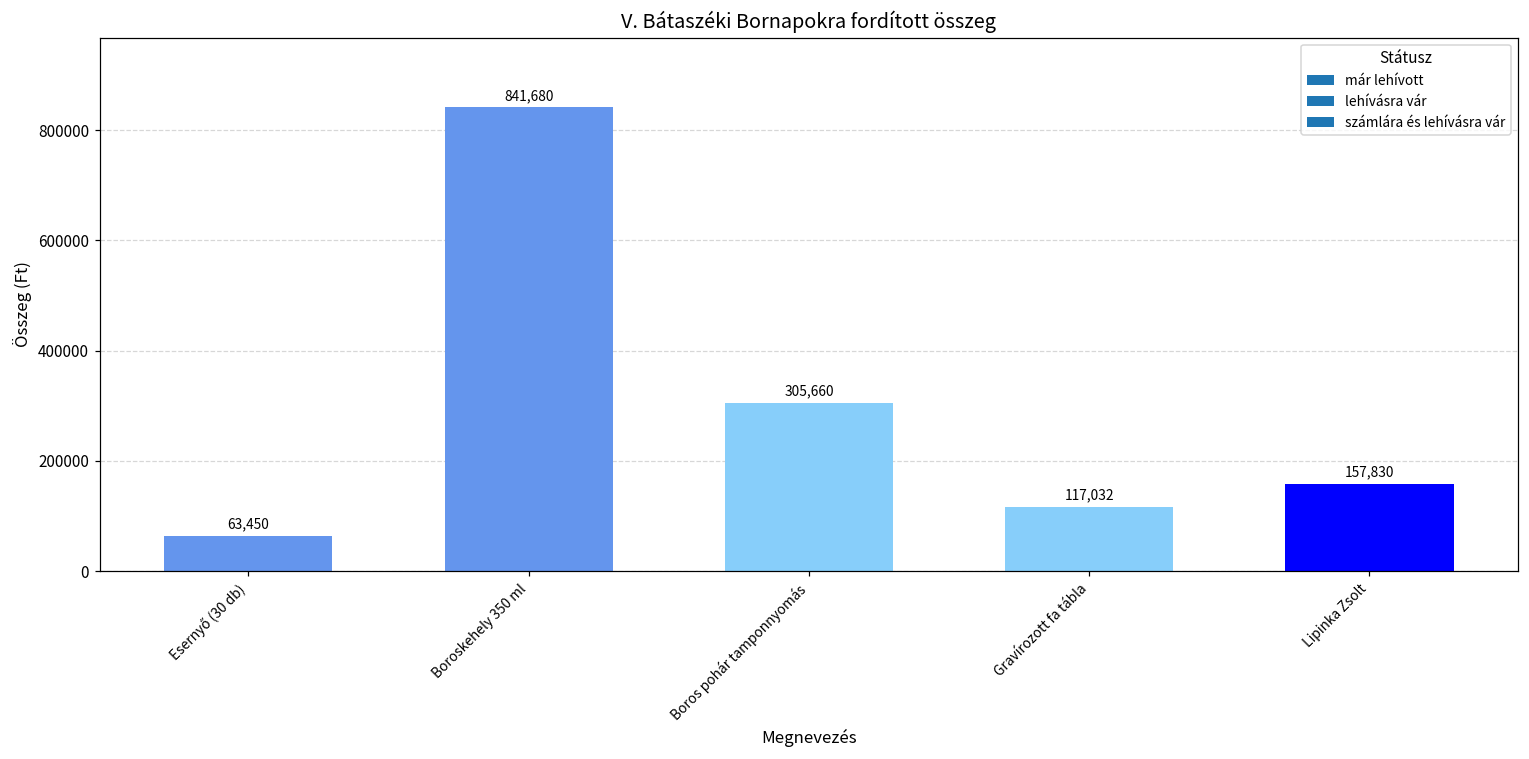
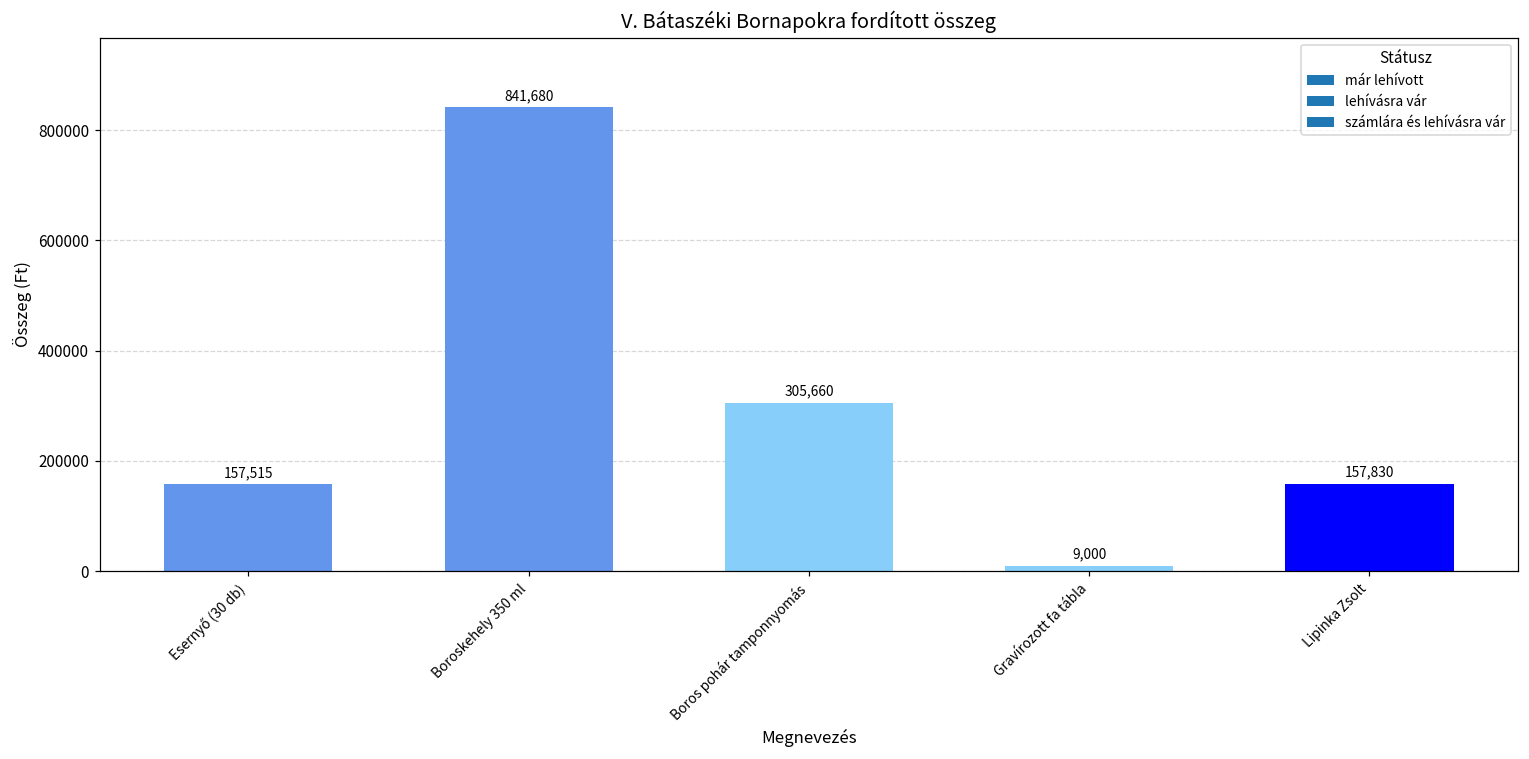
Esernyő (30 db): 63,450 -> 157,515
Gravírozott fa tábla: 117,032 -> 9,000
